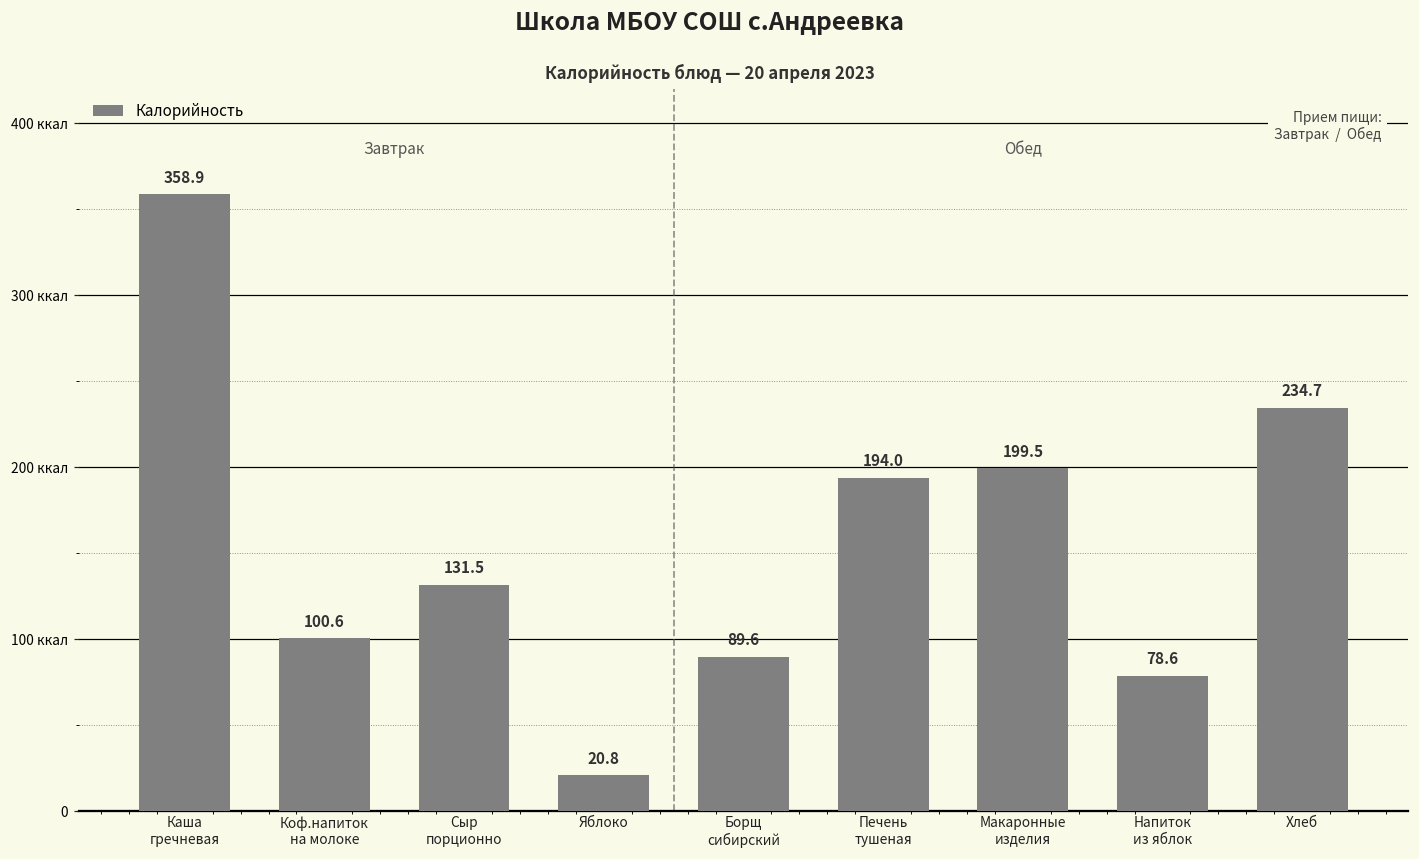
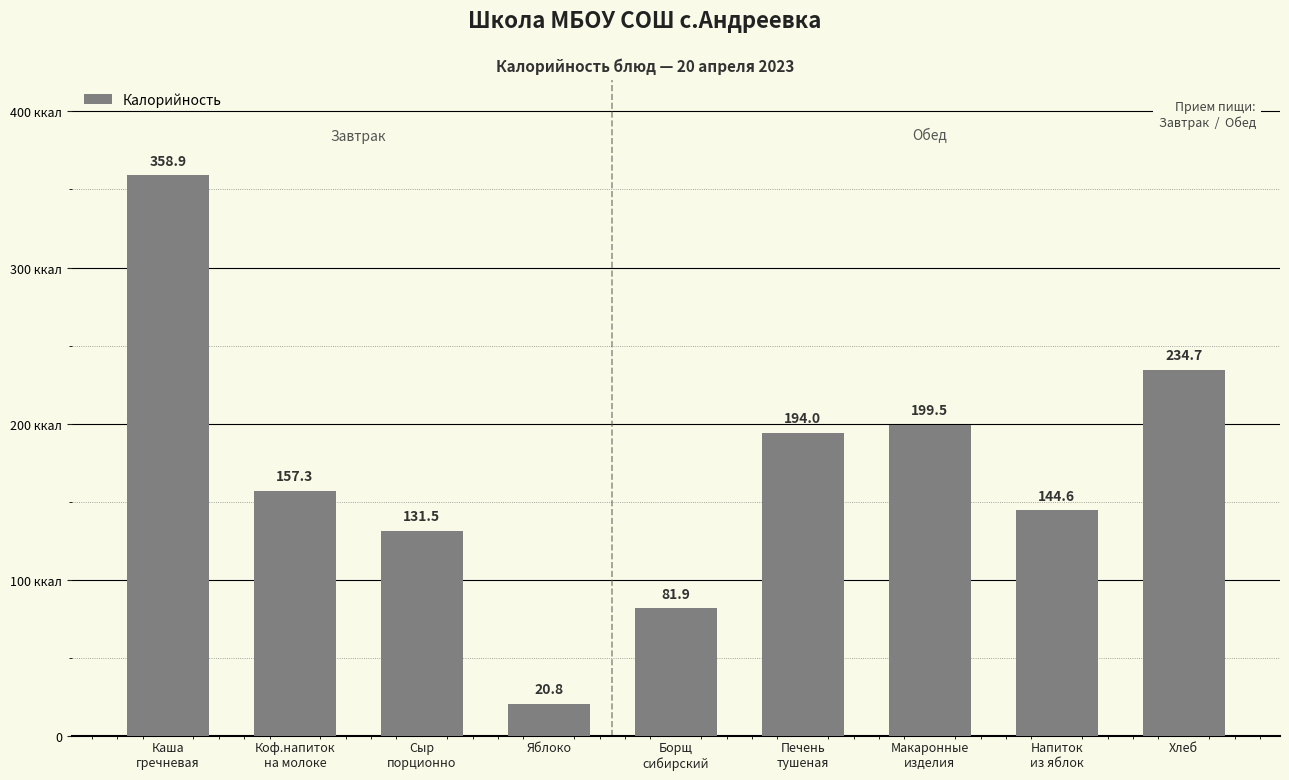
Коф.напиток на молоке: 100.6 -> 157.3
Борщ сибирский: 89.6 -> 81.9
Напиток из яблок: 78.6 -> 144.6
